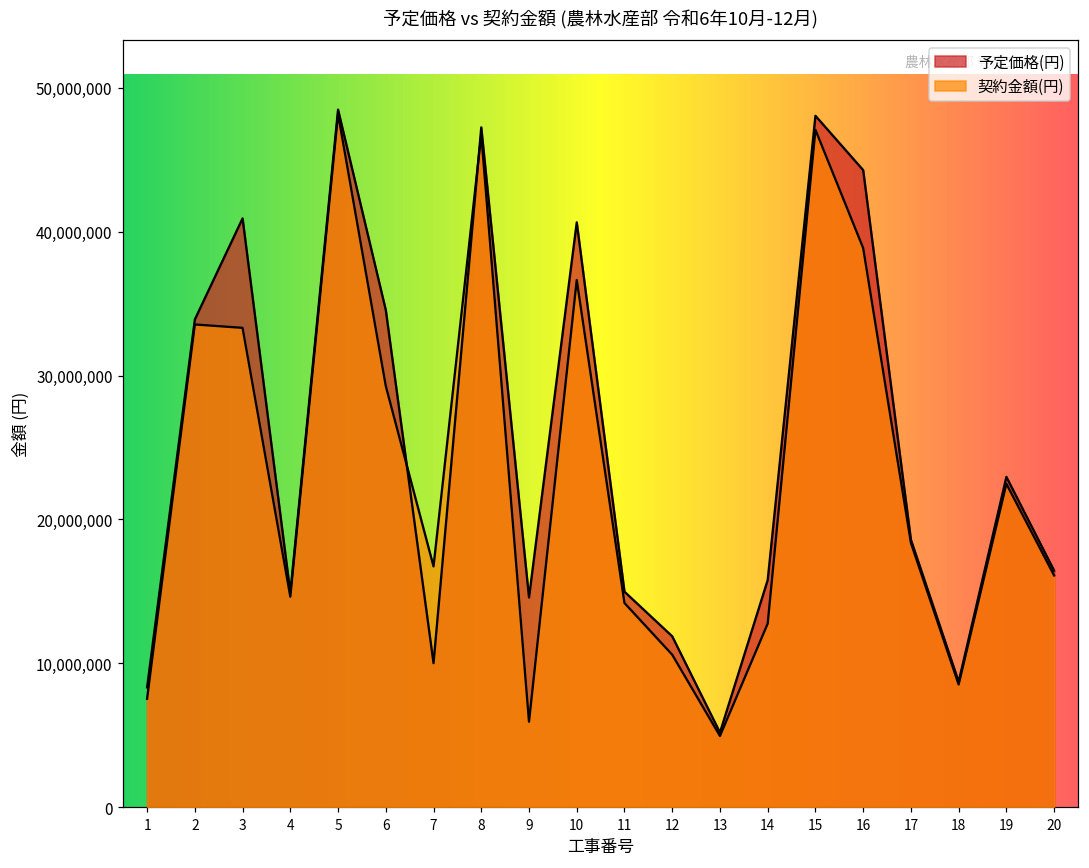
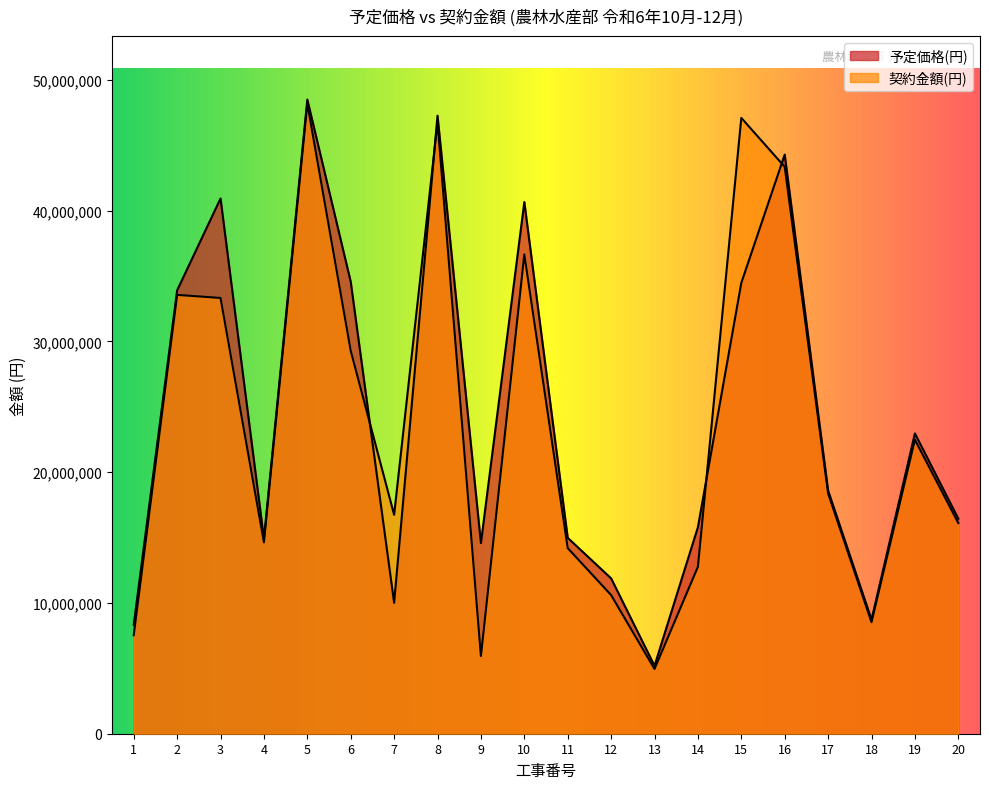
予定価格(円), 15: 48,100,000 -> 34,500,000
契約金額(円), 16: 38,900,000 -> 43,300,000
